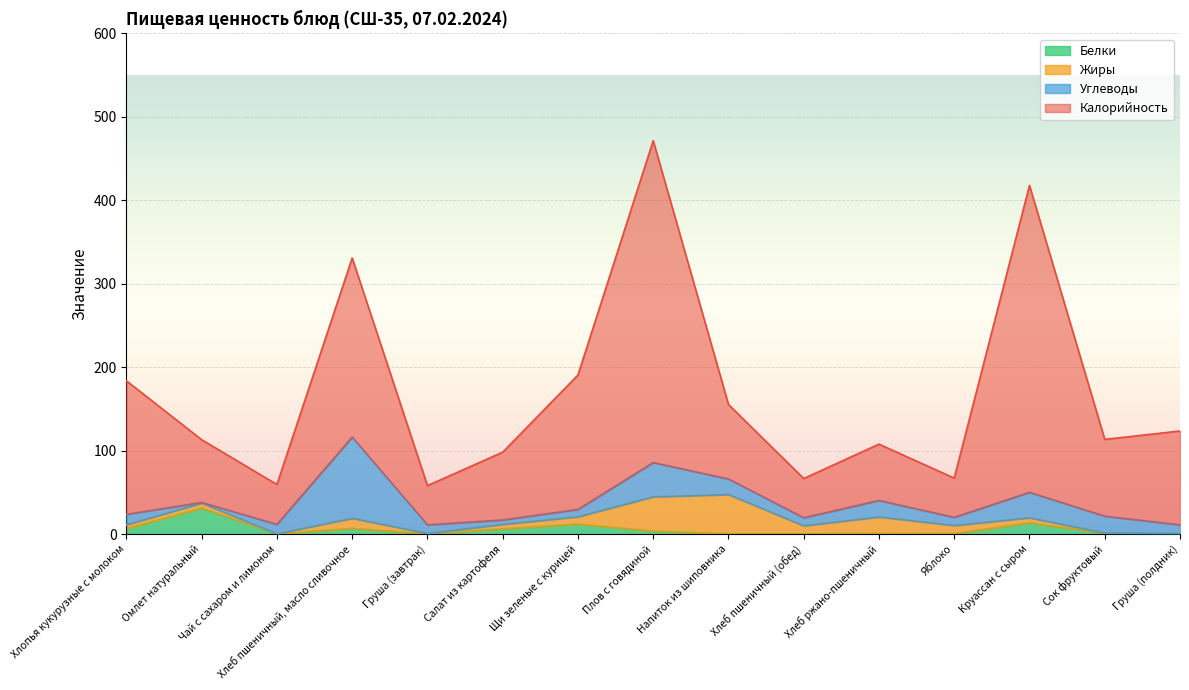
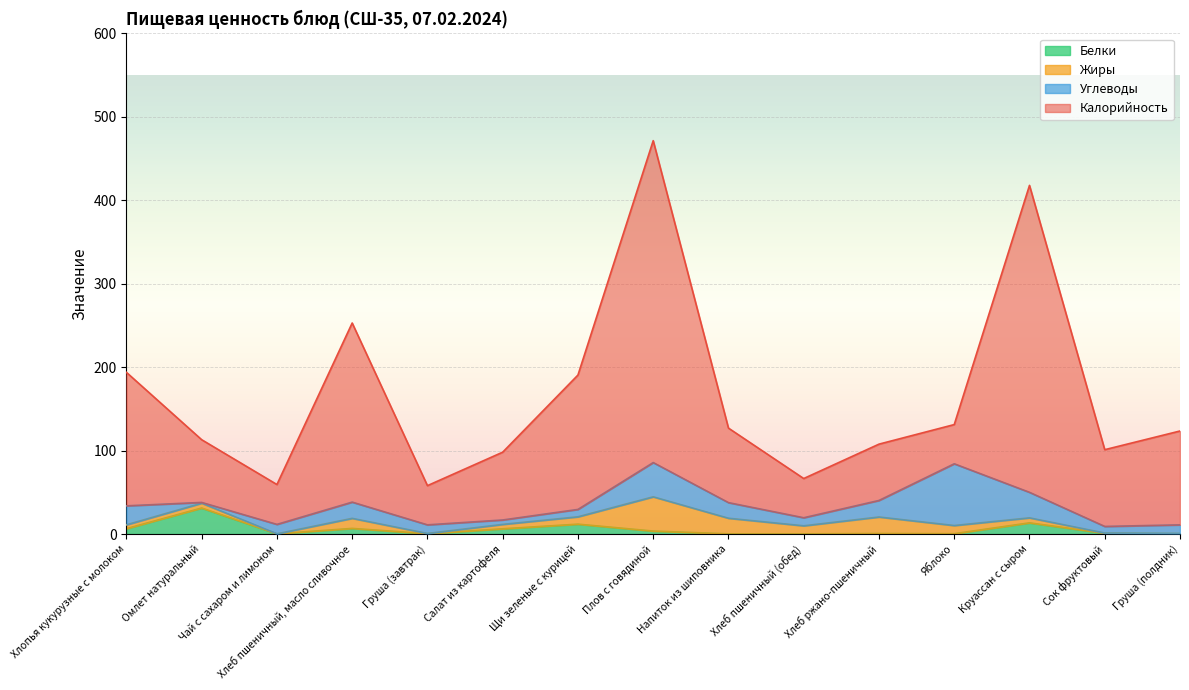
Углеводы, Хлопья кукурузные с молоком: 10 -> 20
Углеводы, Хлеб пшеничный, масло сливочное: 100 -> 20
Жиры, Напиток из шиповника: 50 -> 20
Углеводы, Яблоко: 10 -> 70
Углеводы, Сок фруктовый: 20 -> 10
